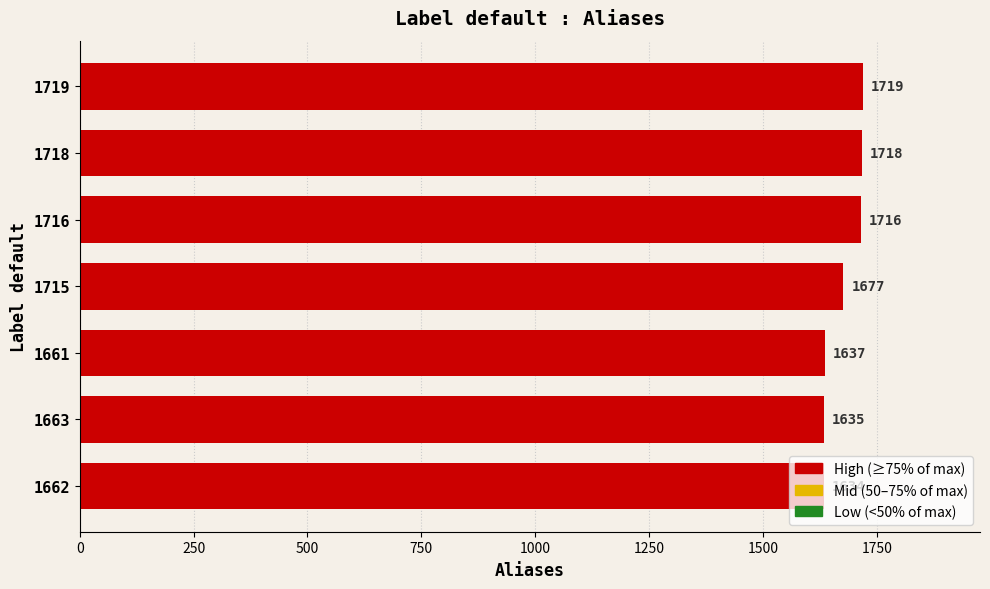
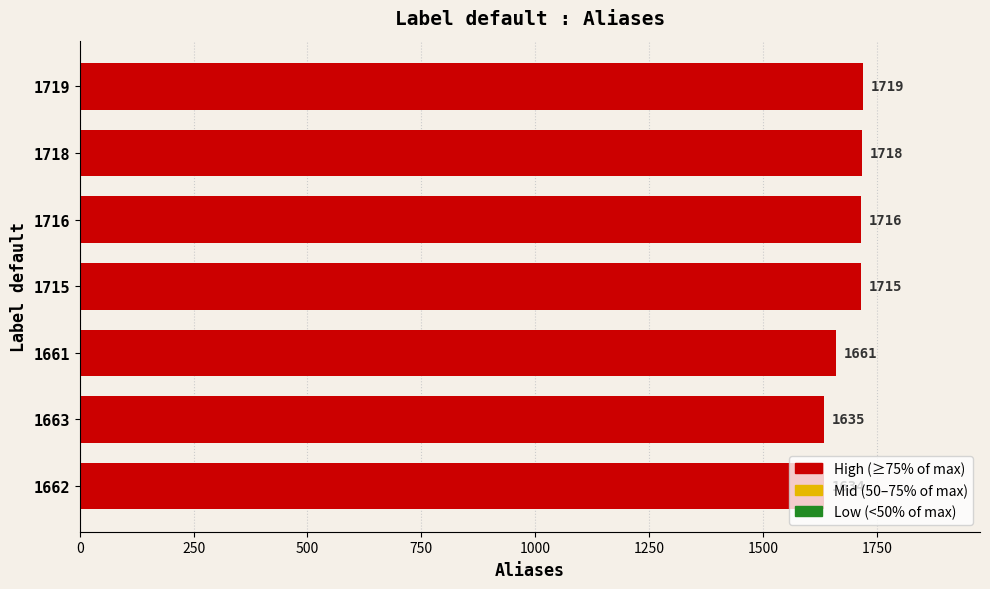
1715: 1677 -> 1715
1661: 1637 -> 1661
